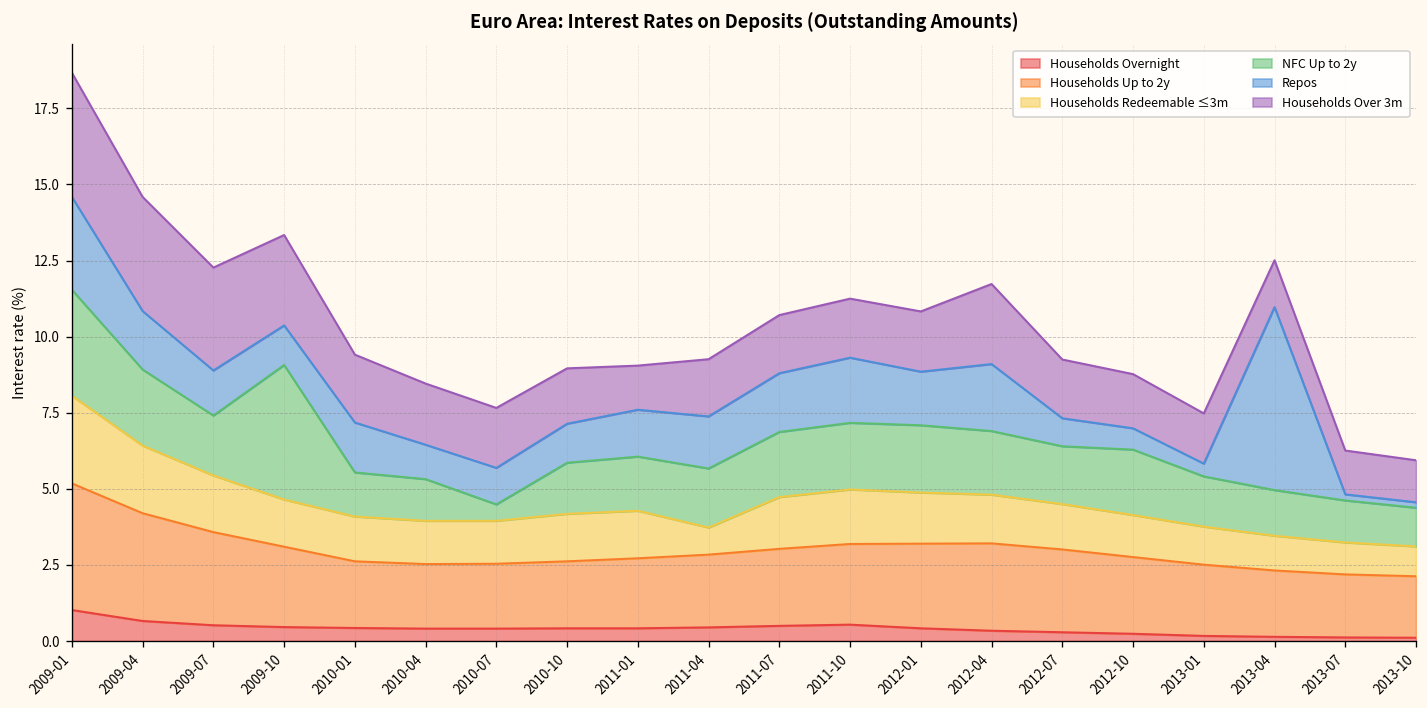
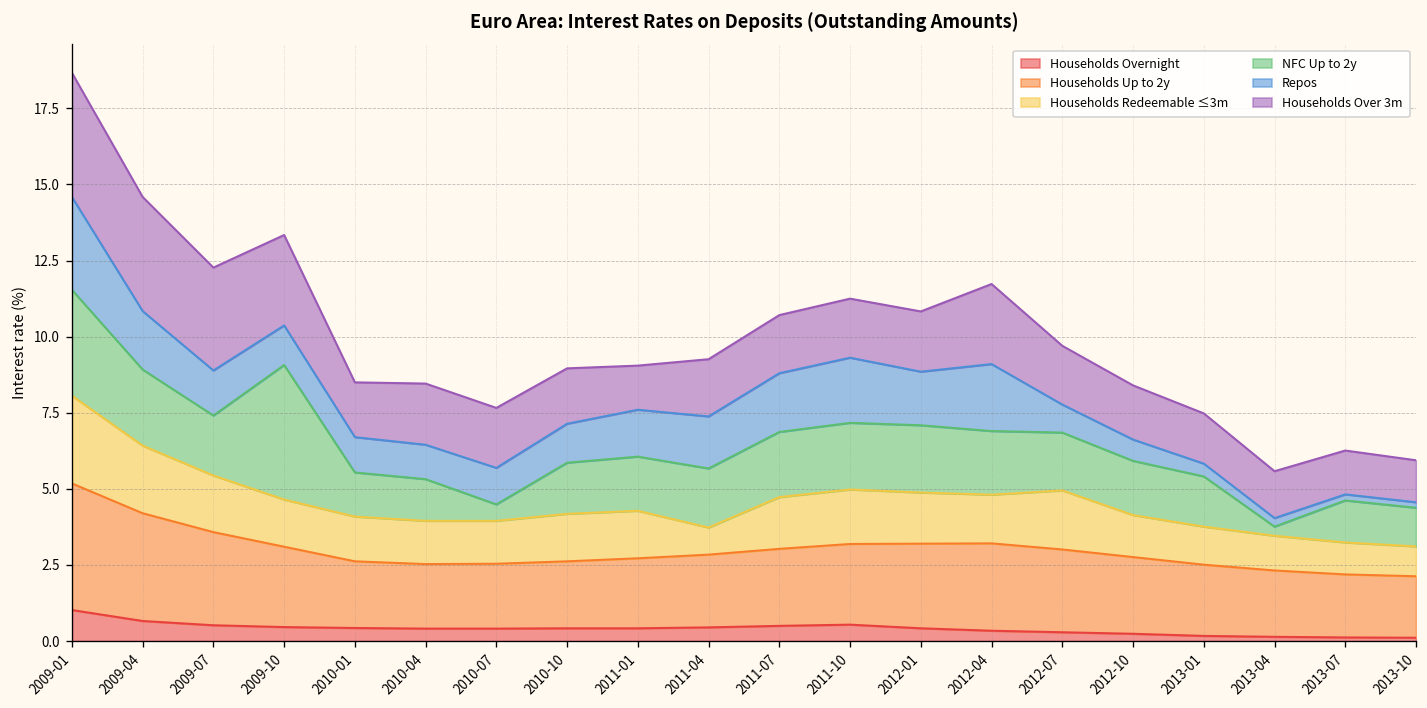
Repos, 2010-01: 1.6 -> 1.2
Households Over 3m, 2010-01: 2.2 -> 1.8
Households Redeemable ≤3m, 2012-07: 1.5 -> 1.9
NFC Up to 2y, 2012-10: 2.1 -> 1.8
NFC Up to 2y, 2013-04: 1.5 -> 0.3
Repos, 2013-04: 6.0 -> 0.3
